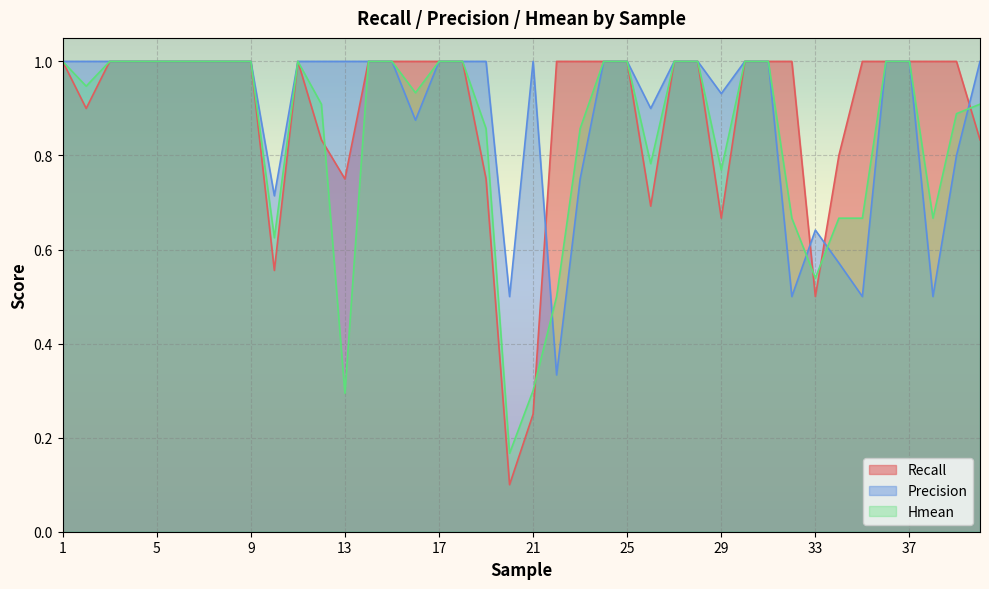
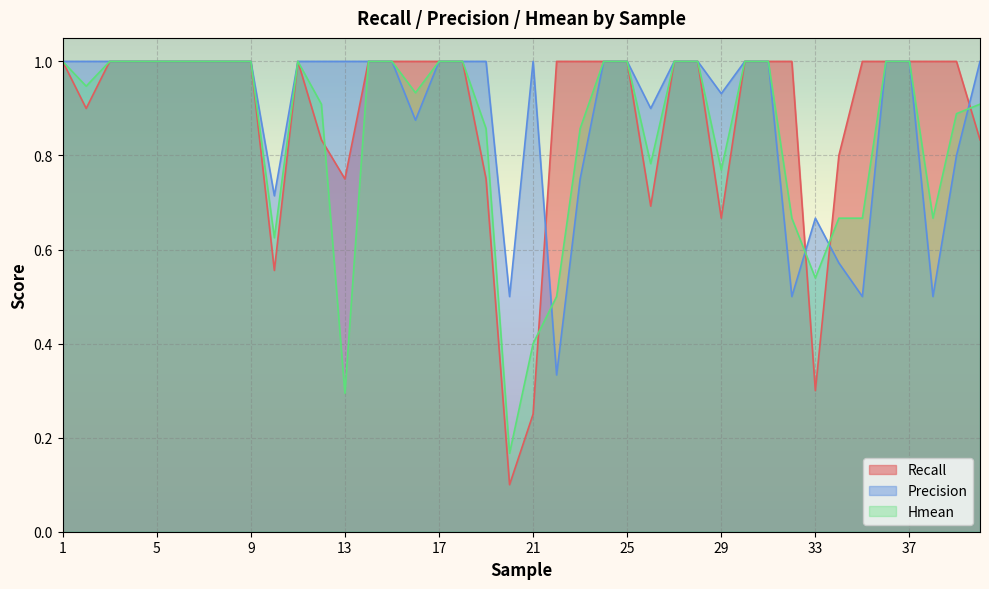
Hmean, 21: 0.3 -> 0.4
Recall, 33: 0.5 -> 0.3
Precision, 33: 0.64 -> 0.67
